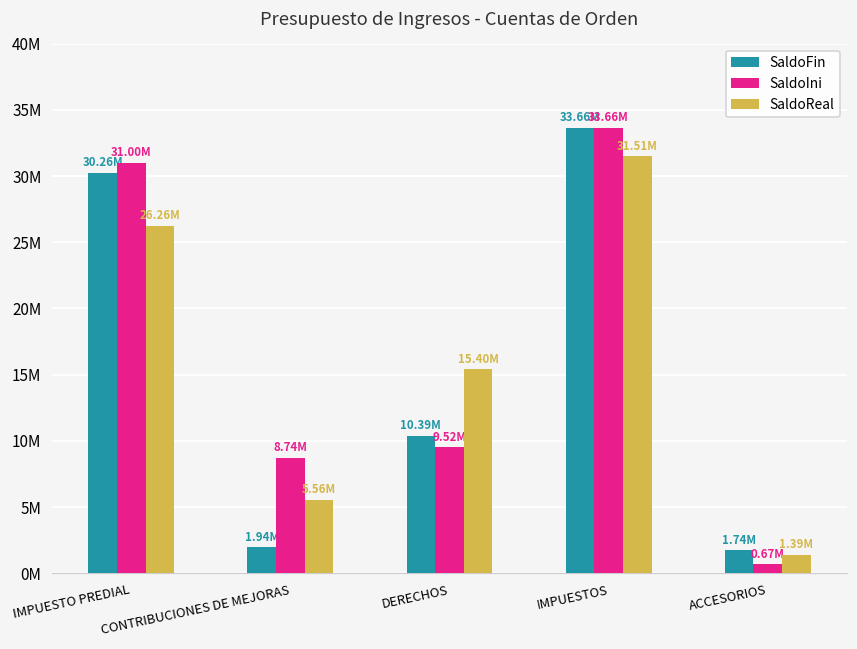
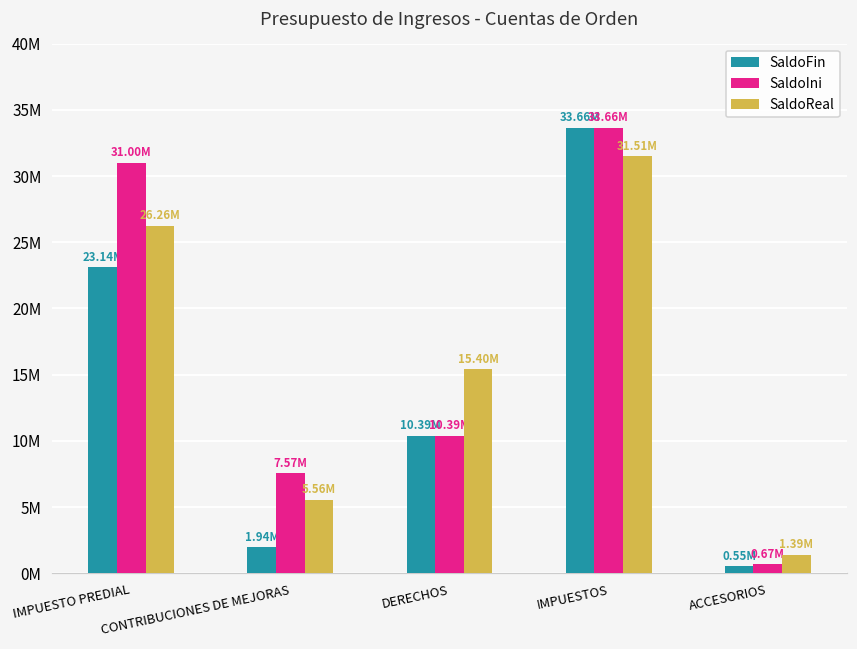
SaldoFin, IMPUESTO PREDIAL: 30.26M -> 23.14M
SaldoIni, CONTRIBUCIONES DE MEJORAS: 8.74M -> 7.57M
SaldoIni, DERECHOS: 9.52M -> 10.39M
SaldoFin, ACCESORIOS: 1.74M -> 0.55M
